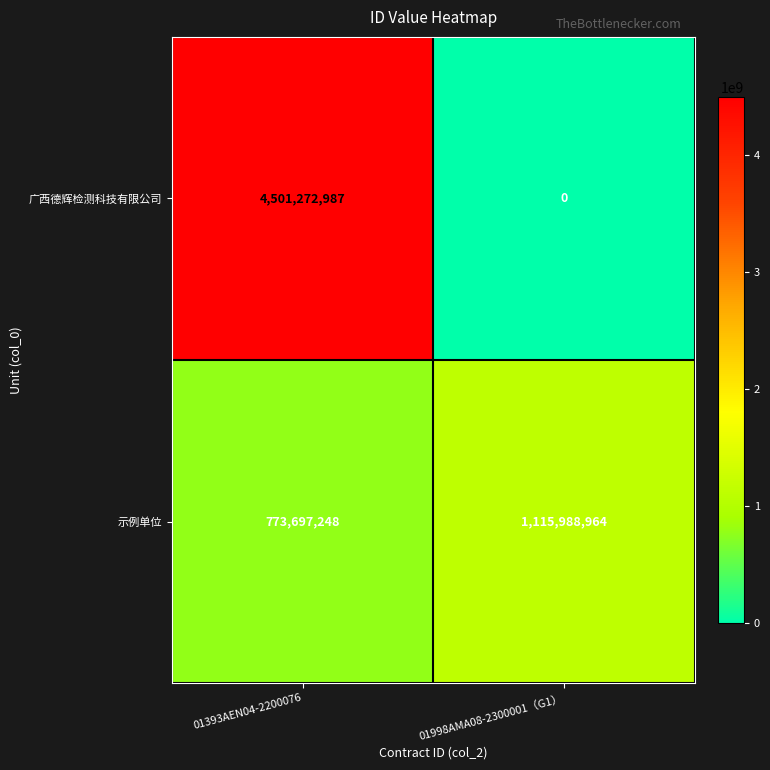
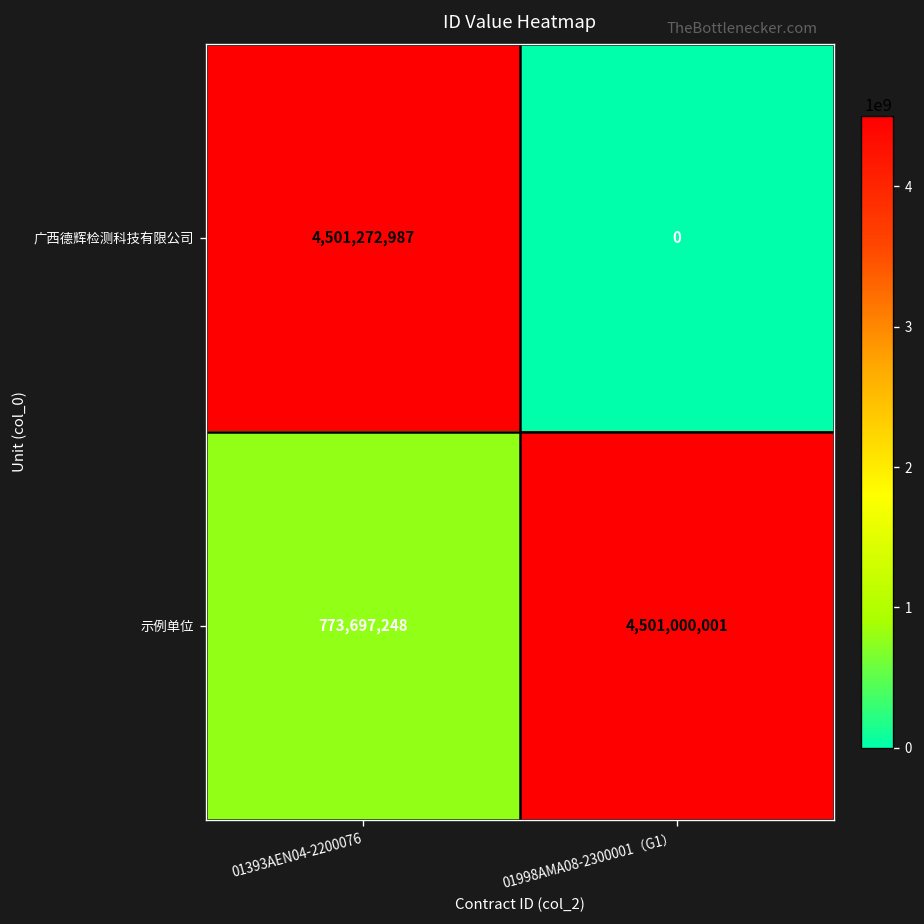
示例单位, 01998AMA08-2300001（G1）: 1,115,988,964 -> 4,501,000,001
